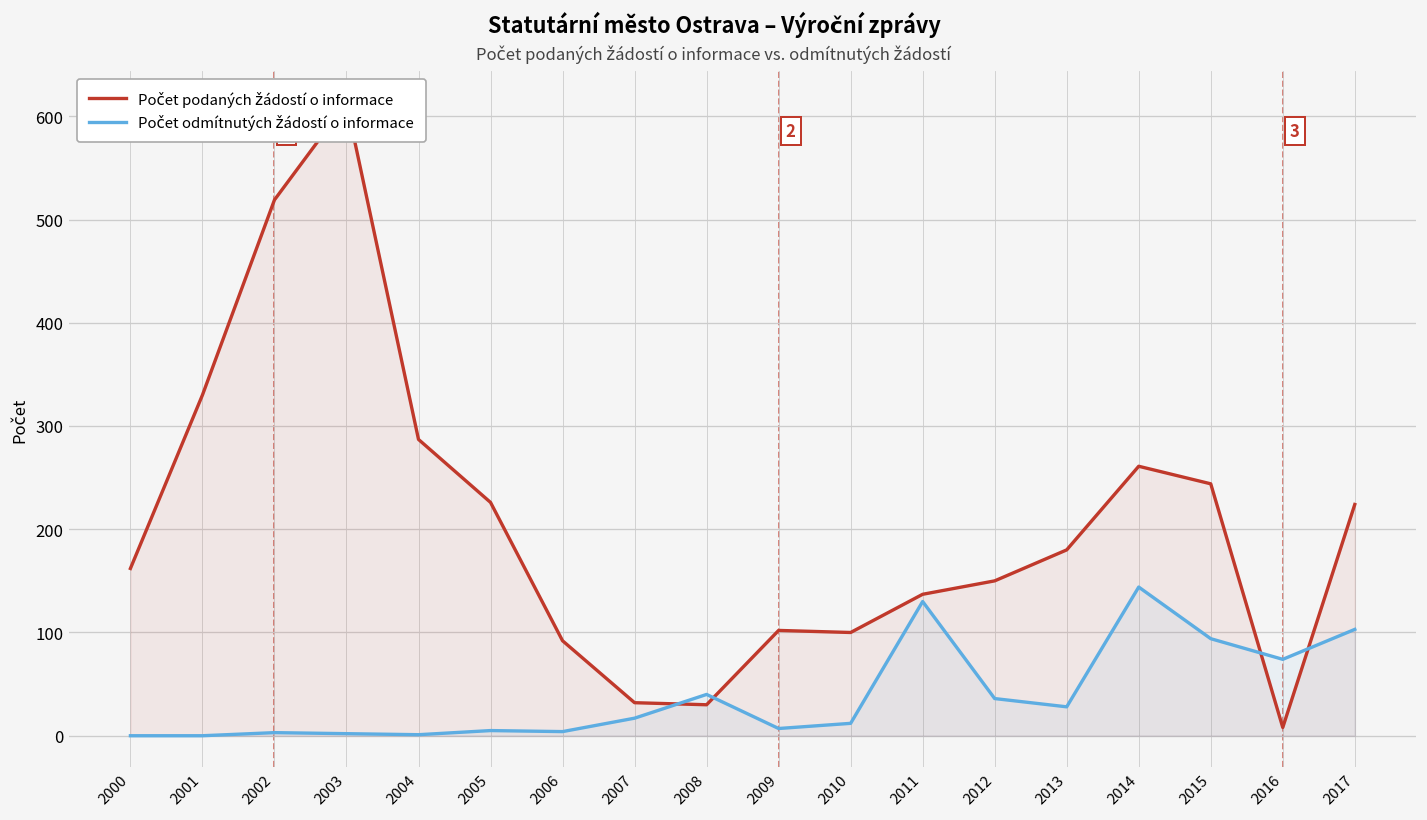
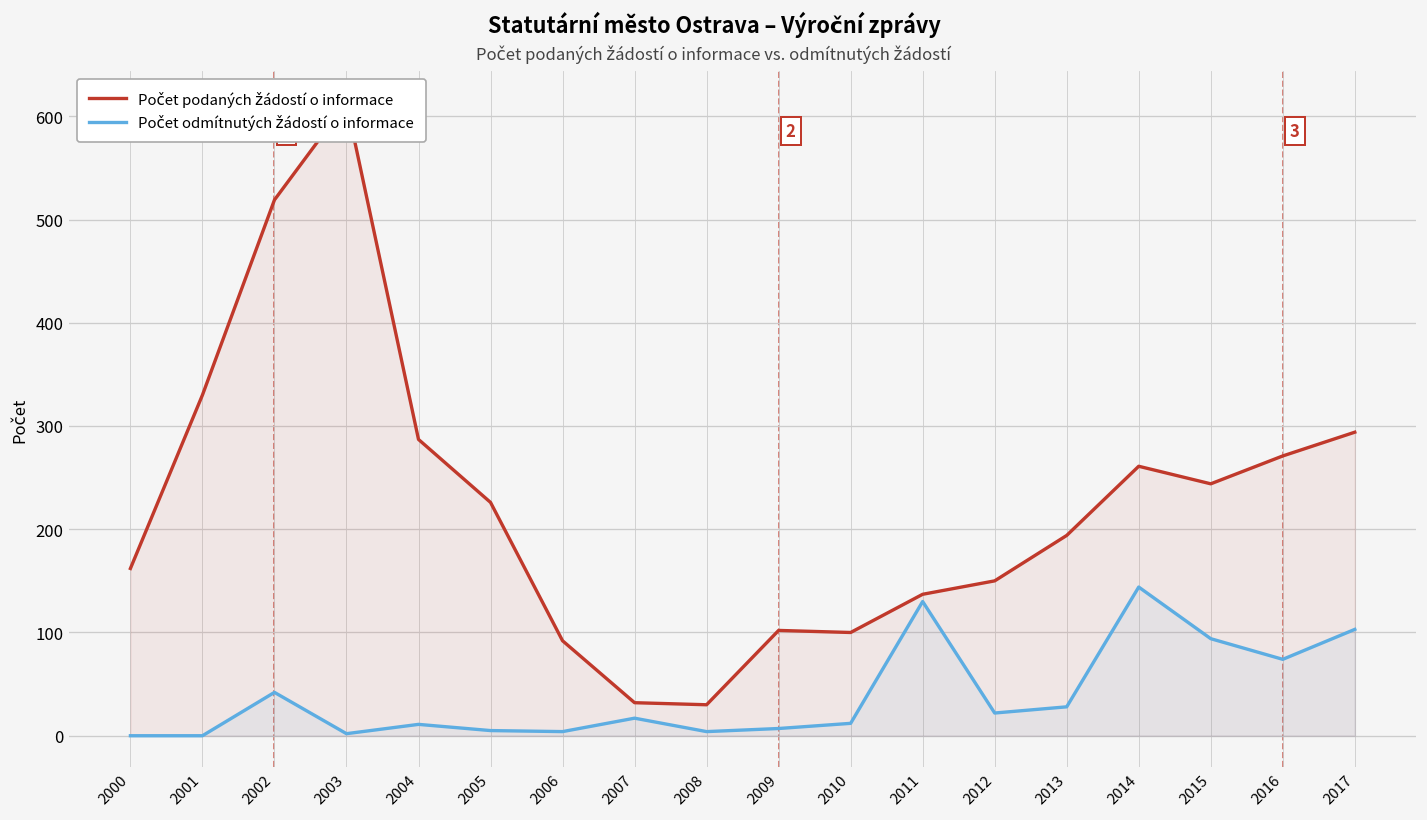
Počet odmítnutých žádostí o informace, 2002: 0 -> 40
Počet odmítnutých žádostí o informace, 2004: 0 -> 10
Počet odmítnutých žádostí o informace, 2008: 40 -> 0
Počet odmítnutých žádostí o informace, 2012: 40 -> 20
Počet podaných žádostí o informace, 2013: 180 -> 190
Počet podaných žádostí o informace, 2016: 10 -> 270
Počet podaných žádostí o informace, 2017: 220 -> 290
